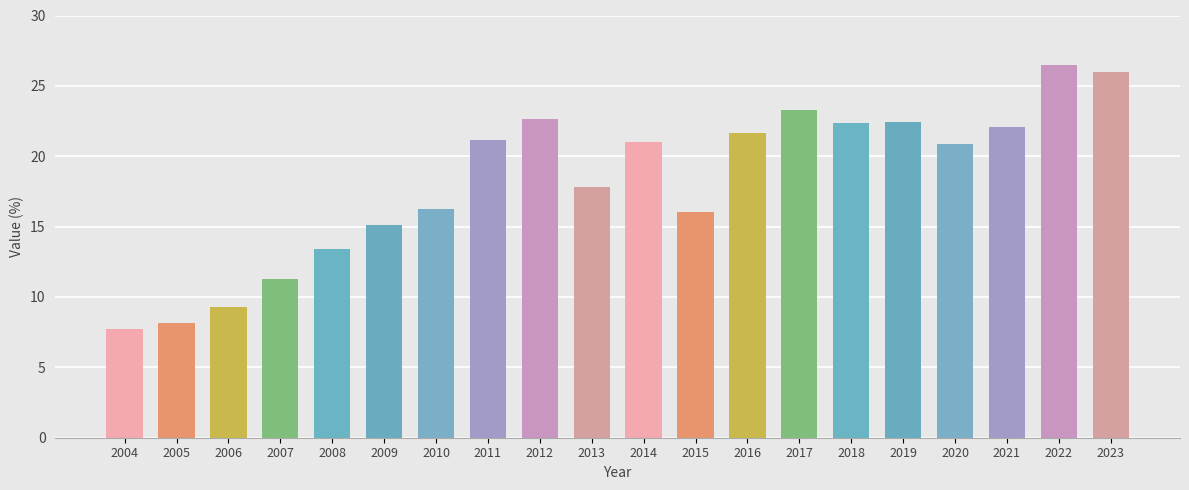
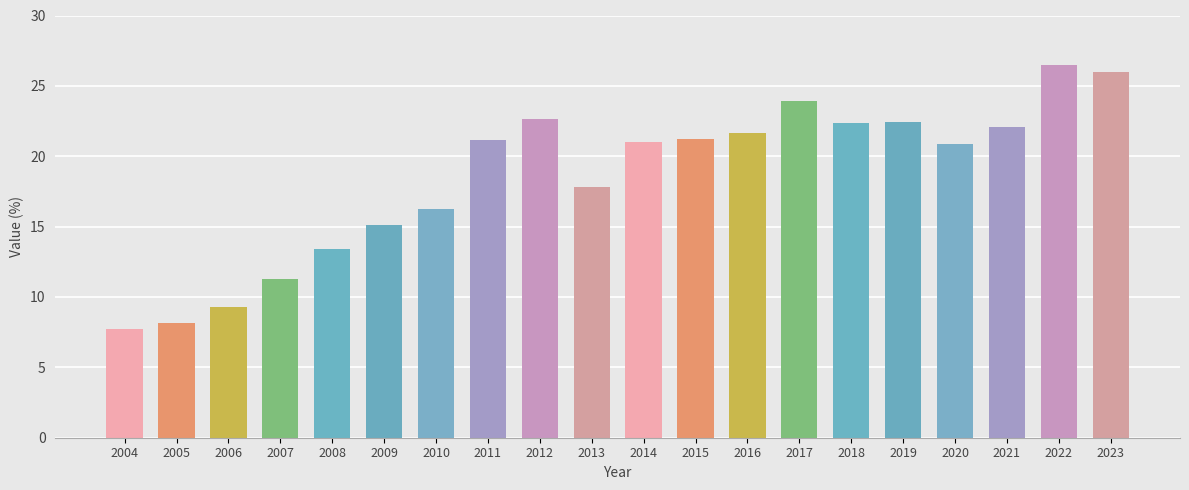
2015: 16.0 -> 21.2
2017: 23.3 -> 23.9
